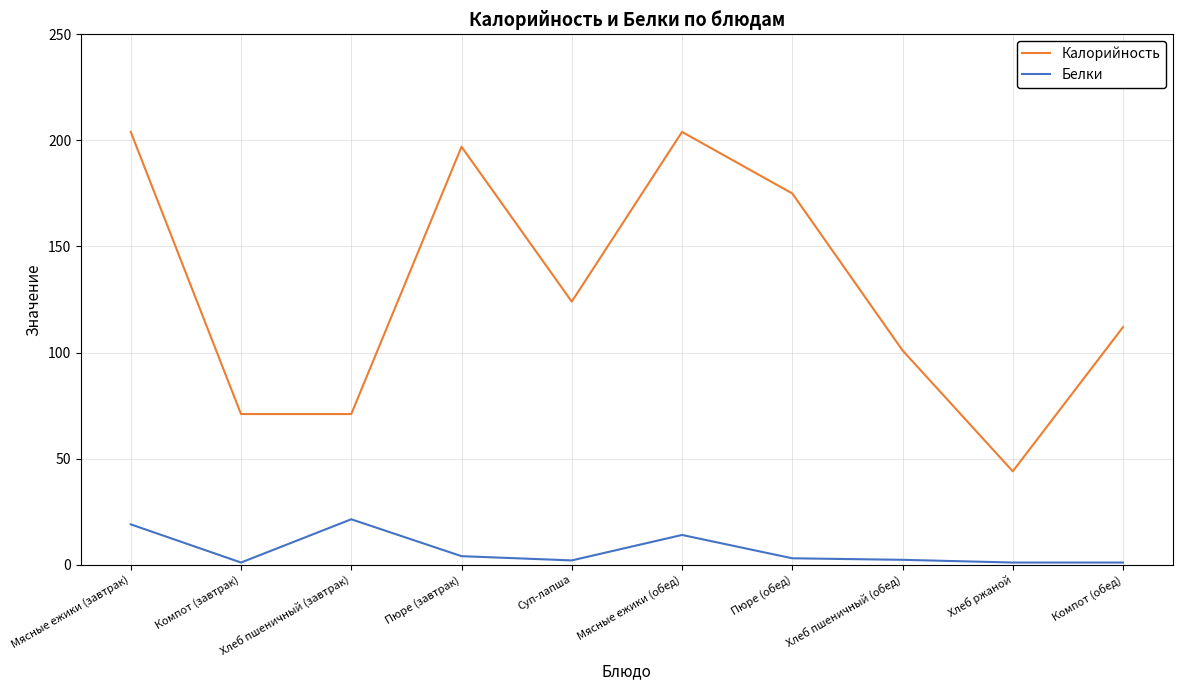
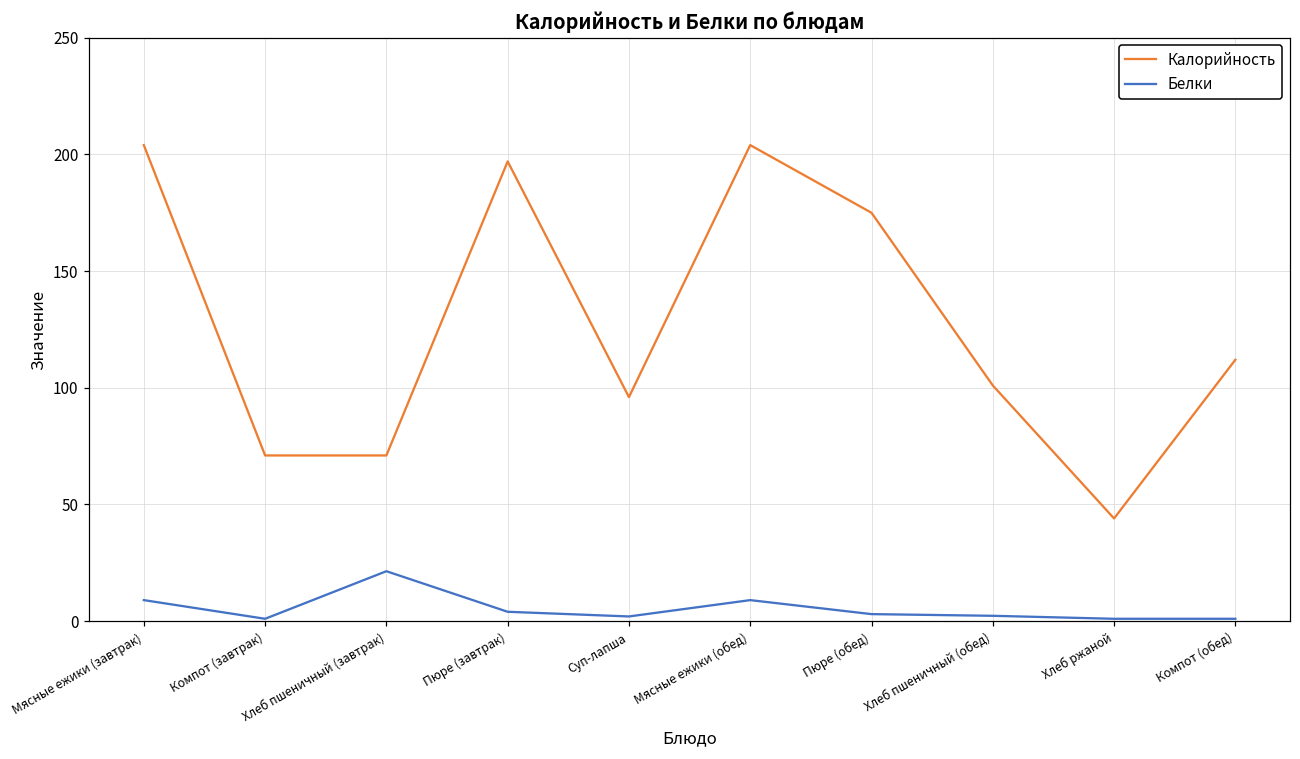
Белки, Мясные ежики (завтрак): 19 -> 9
Калорийность, Суп-лапша: 124 -> 96
Белки, Мясные ежики (обед): 14 -> 9
